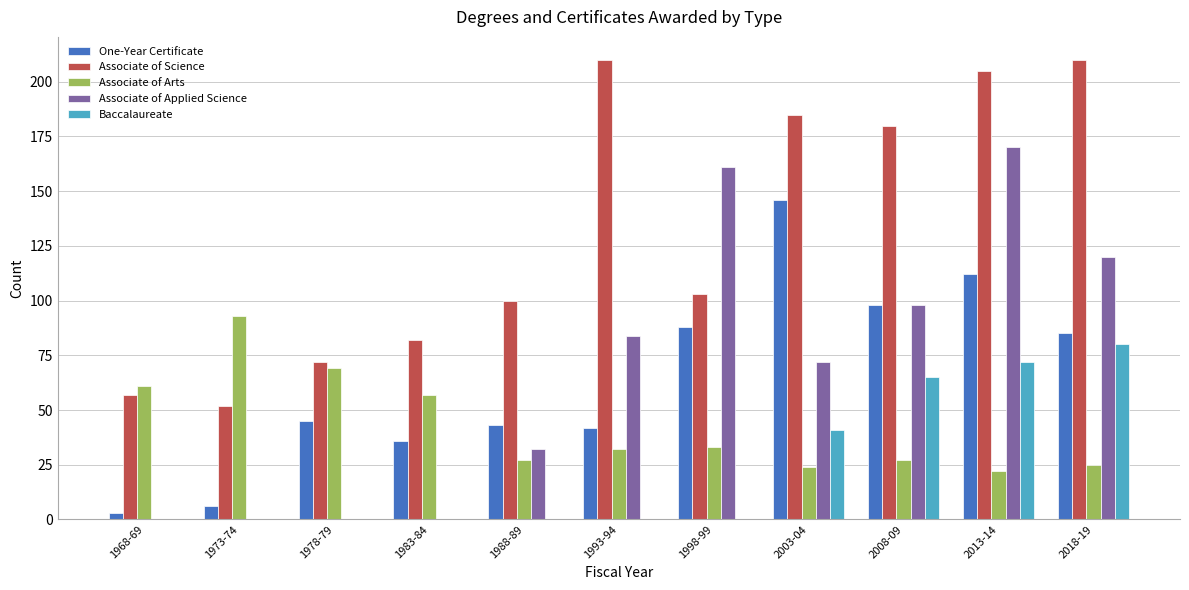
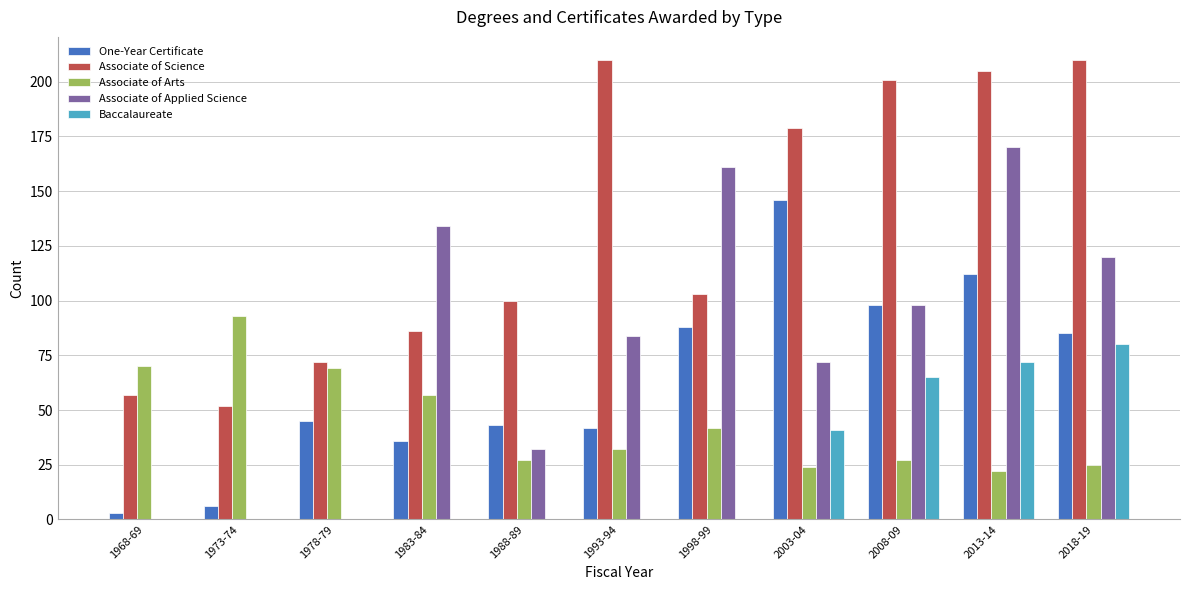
Associate of Arts, 1968-69: 61 -> 70
Associate of Science, 1983-84: 82 -> 86
Associate of Applied Science, 1983-84: 0 -> 134
Associate of Arts, 1998-99: 33 -> 42
Associate of Science, 2003-04: 185 -> 179
Associate of Science, 2008-09: 180 -> 201
